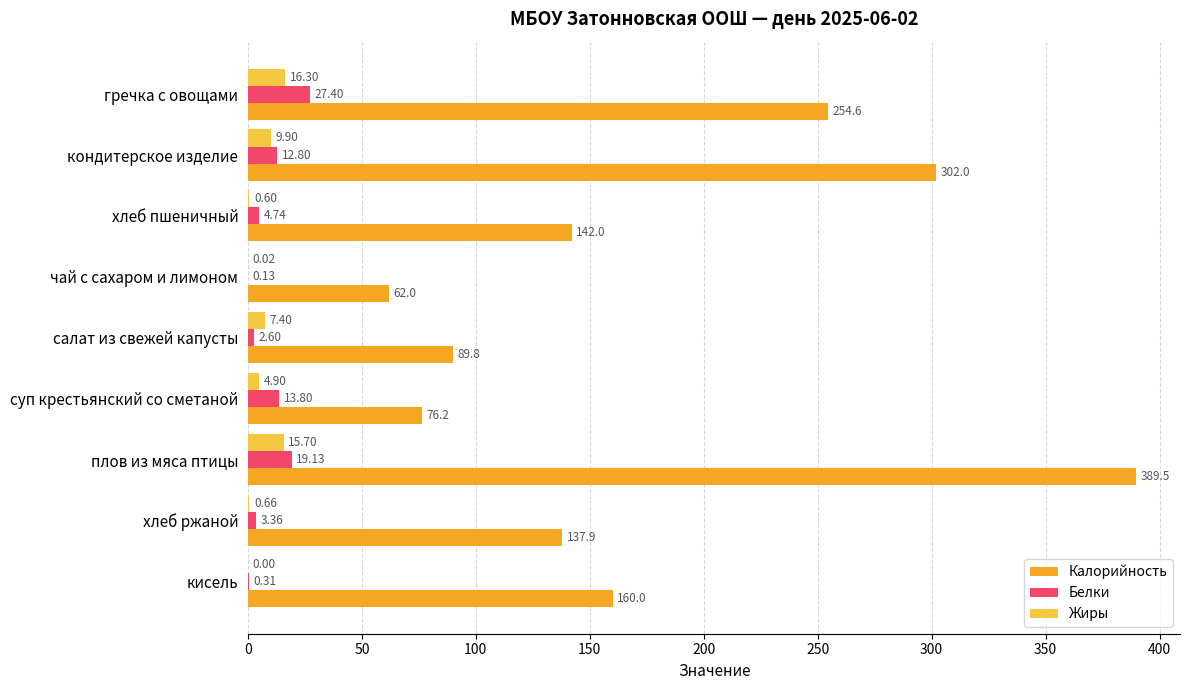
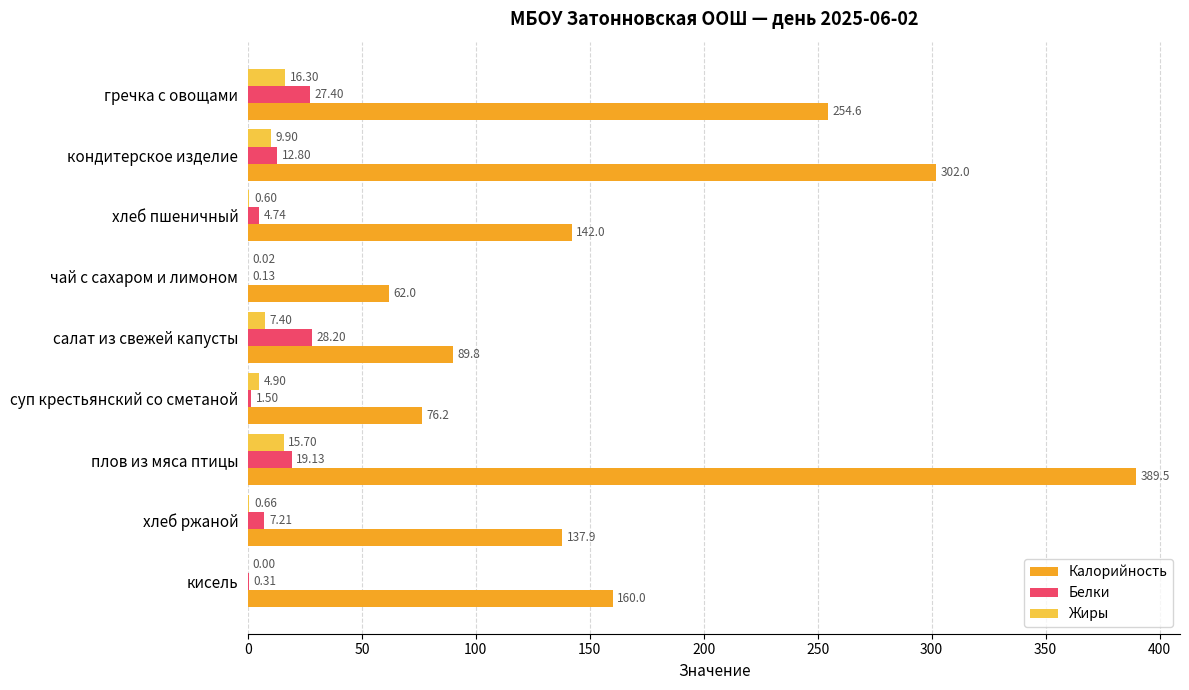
Белки, салат из свежей капусты: 2.60 -> 28.20
Белки, суп крестьянский со сметаной: 13.80 -> 1.50
Белки, хлеб ржаной: 3.36 -> 7.21
